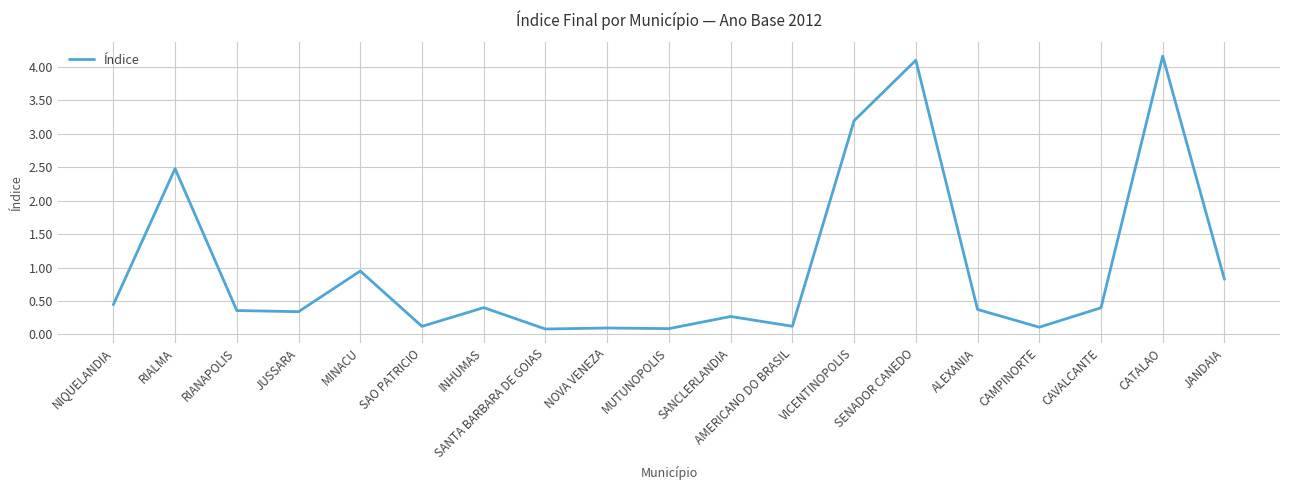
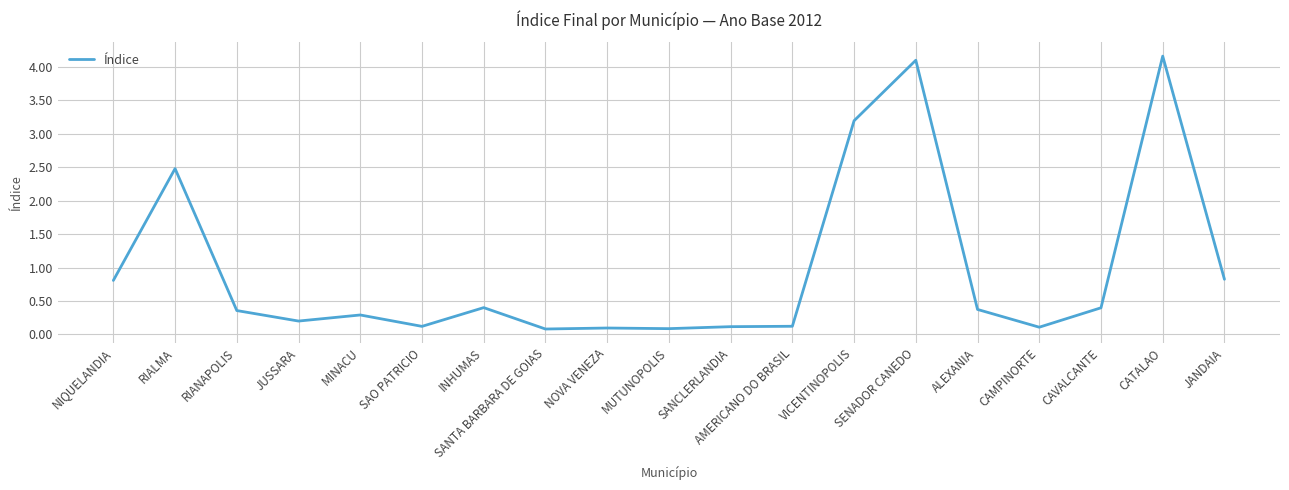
NIQUELANDIA: 0.4 -> 0.8
JUSSARA: 0.3 -> 0.2
MINACU: 0.9 -> 0.3
SANCLERLANDIA: 0.3 -> 0.1
